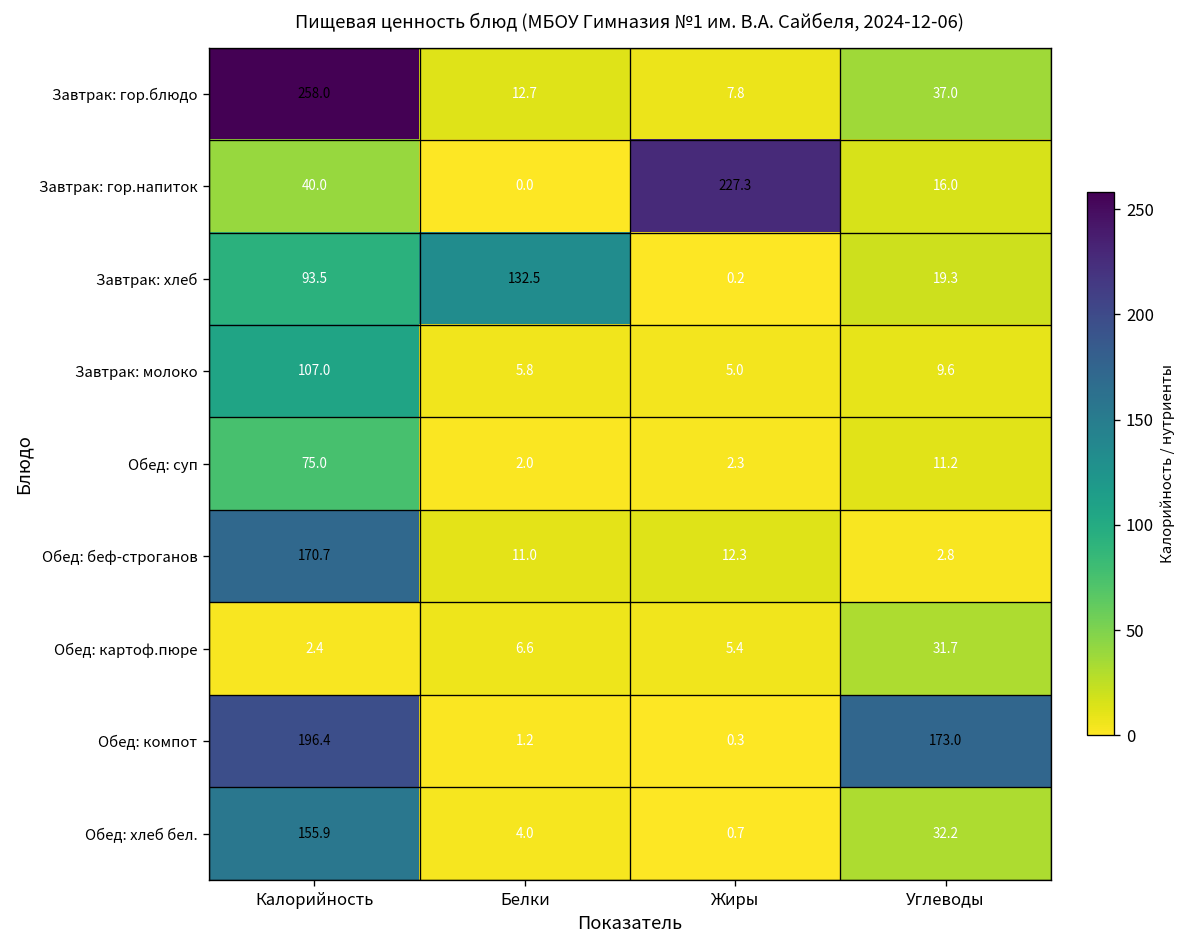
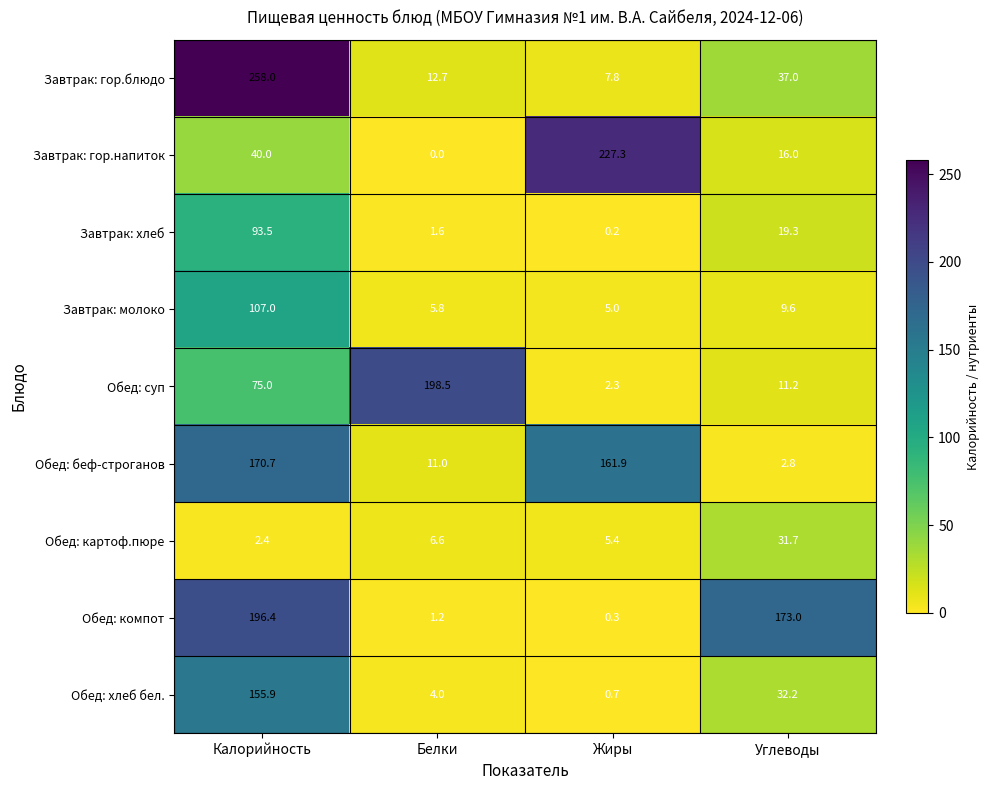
Завтрак: хлеб, Белки: 132.5 -> 1.6
Обед: суп, Белки: 2.0 -> 198.5
Обед: беф-строганов, Жиры: 12.3 -> 161.9
